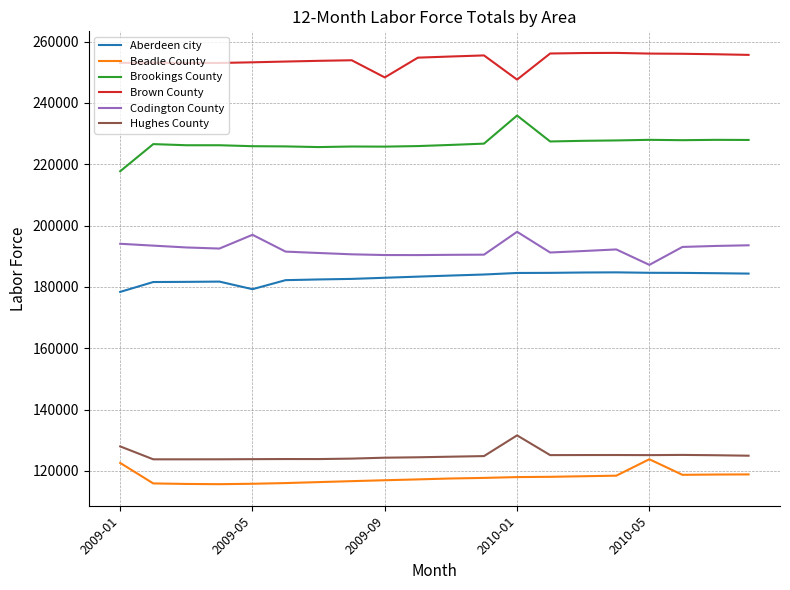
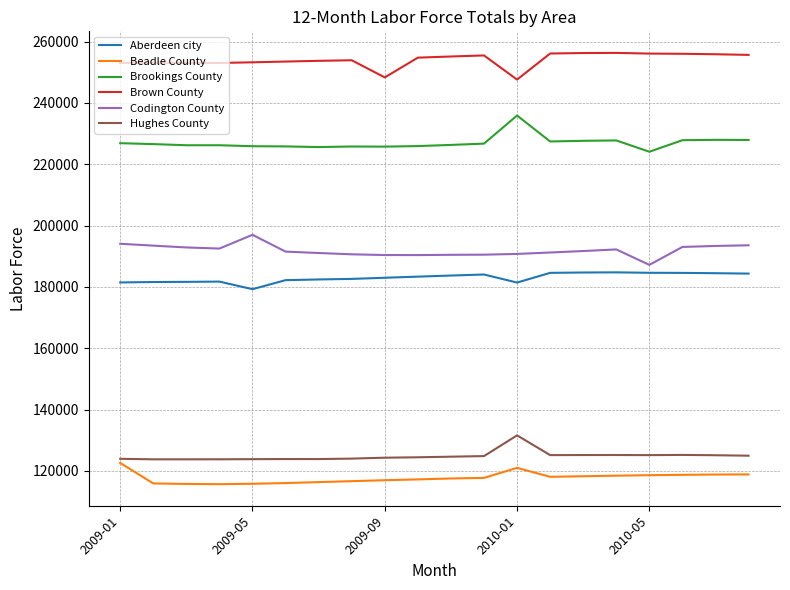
Aberdeen city, 2009-01: 178000 -> 181000
Brookings County, 2009-01: 218000 -> 227000
Hughes County, 2009-01: 128000 -> 124000
Aberdeen city, 2010-01: 185000 -> 181000
Beadle County, 2010-01: 118000 -> 121000
Codington County, 2010-01: 198000 -> 191000
Beadle County, 2010-05: 124000 -> 119000
Brookings County, 2010-05: 228000 -> 224000
